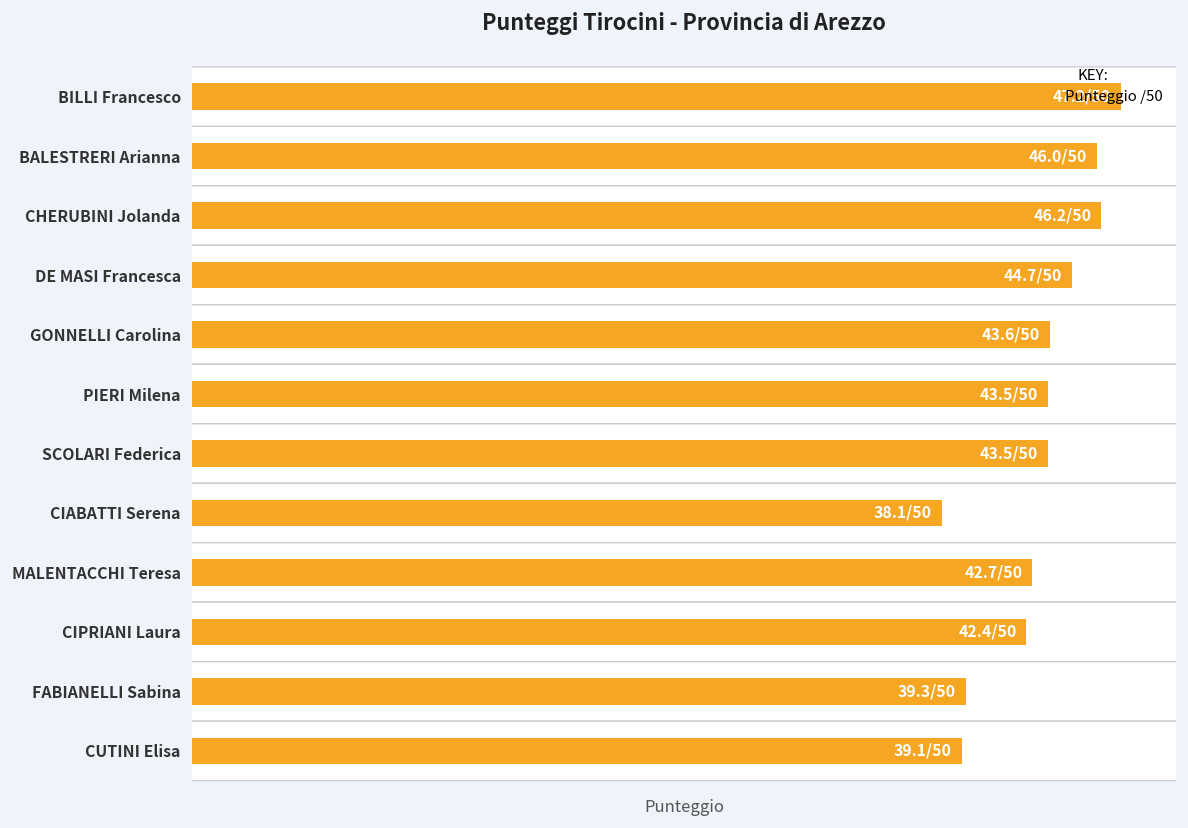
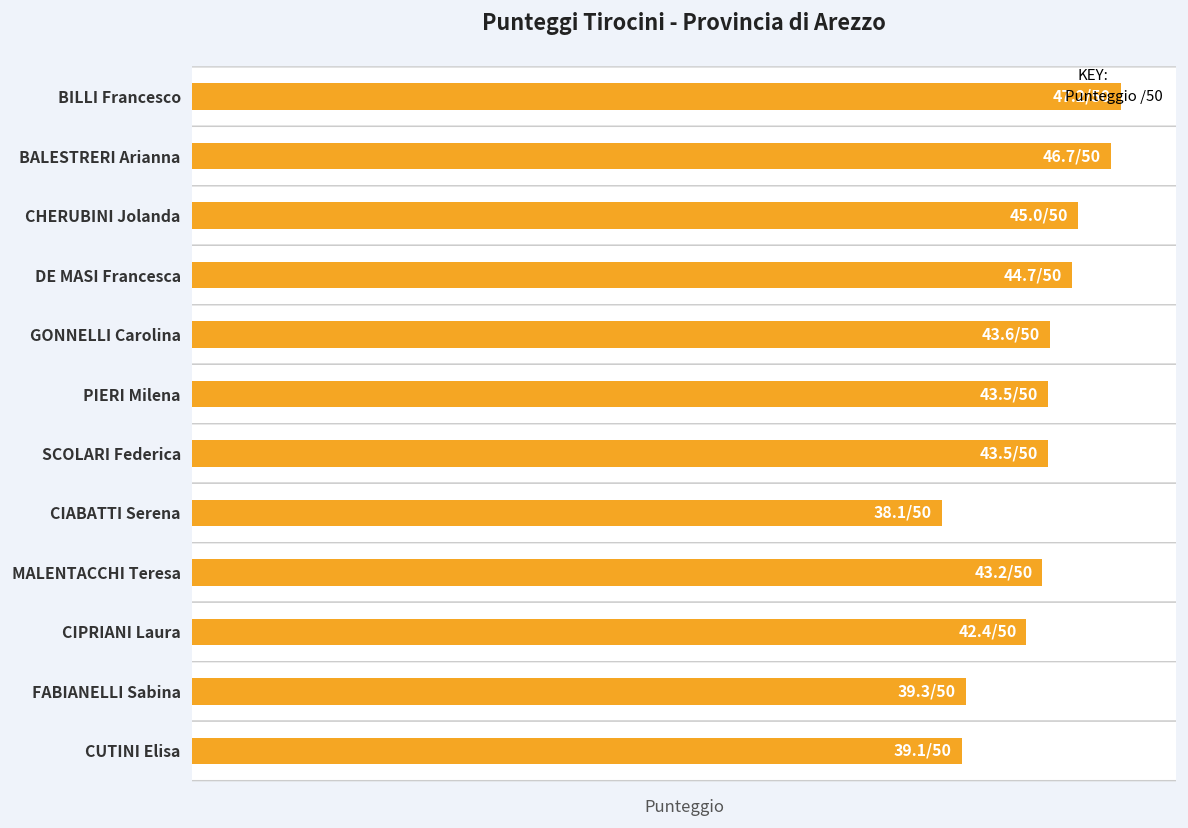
BALESTRERI Arianna: 46.0 -> 46.7
CHERUBINI Jolanda: 46.2 -> 45.0
MALENTACCHI Teresa: 42.7 -> 43.2
